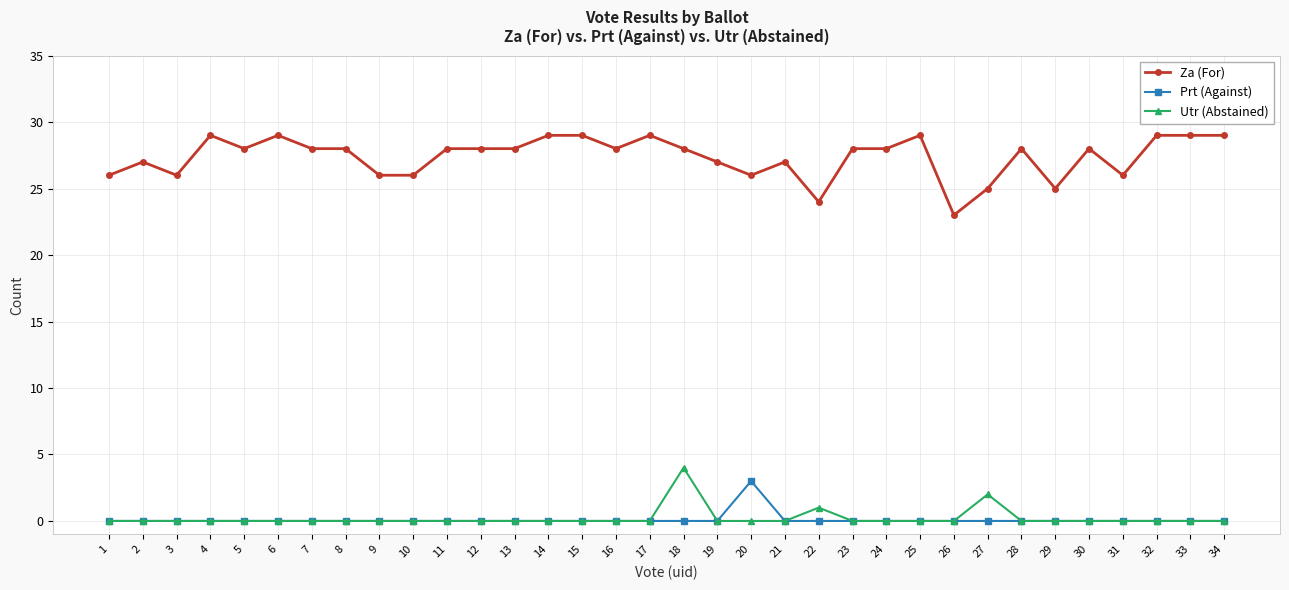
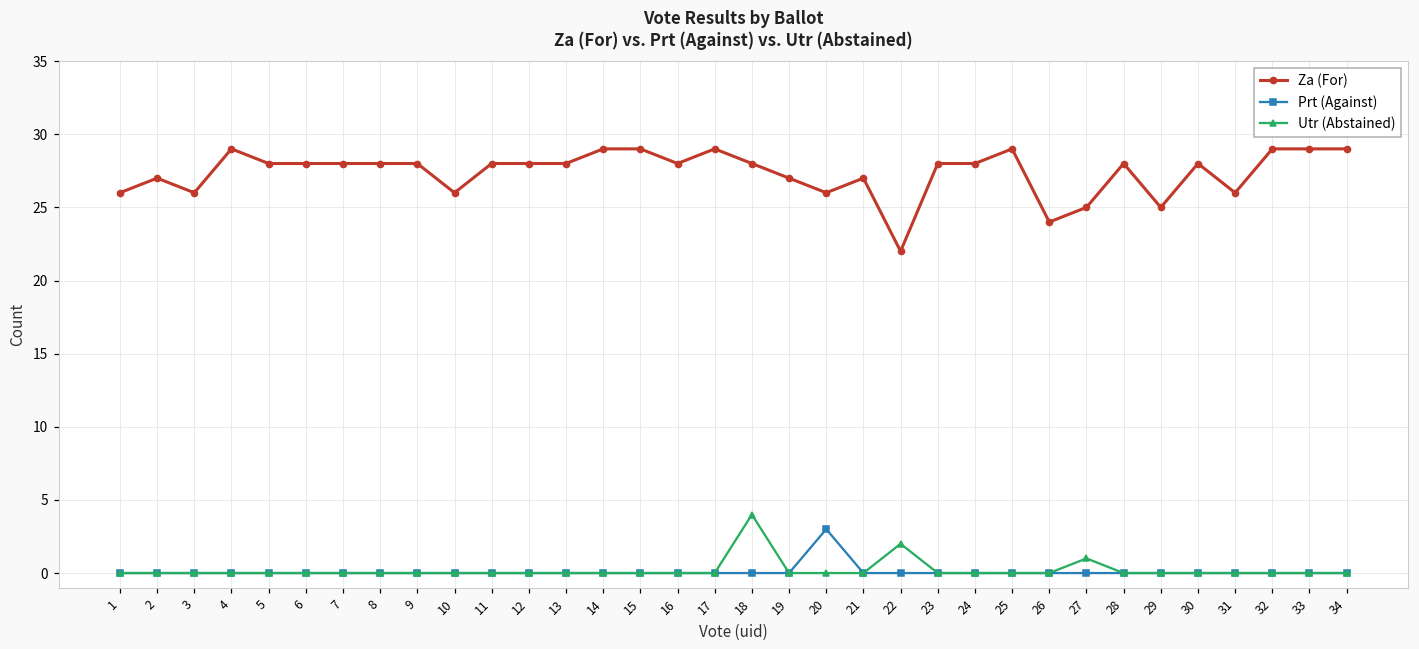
Za (For), 6: 29 -> 28
Za (For), 9: 26 -> 28
Za (For), 22: 24 -> 22
Utr (Abstained), 22: 1 -> 2
Za (For), 26: 23 -> 24
Utr (Abstained), 27: 2 -> 1
